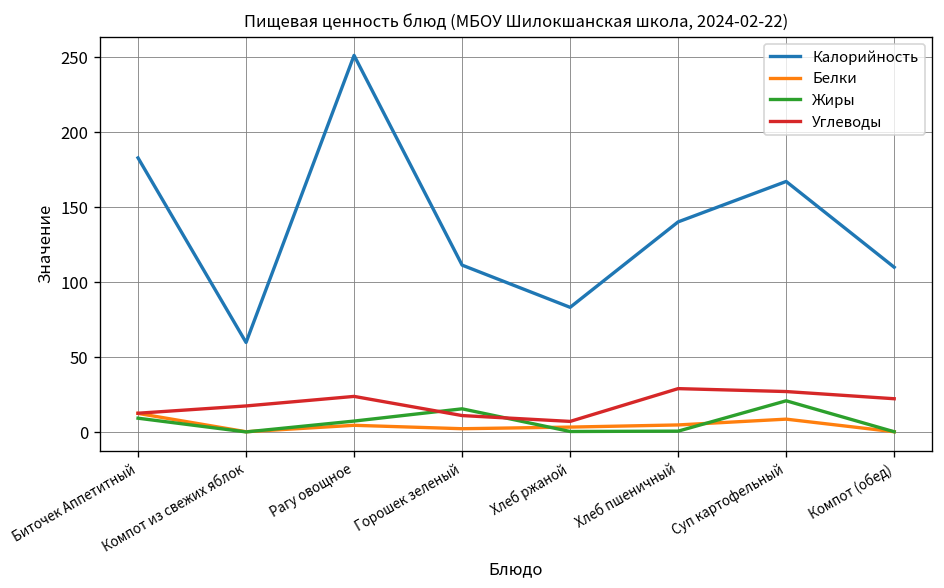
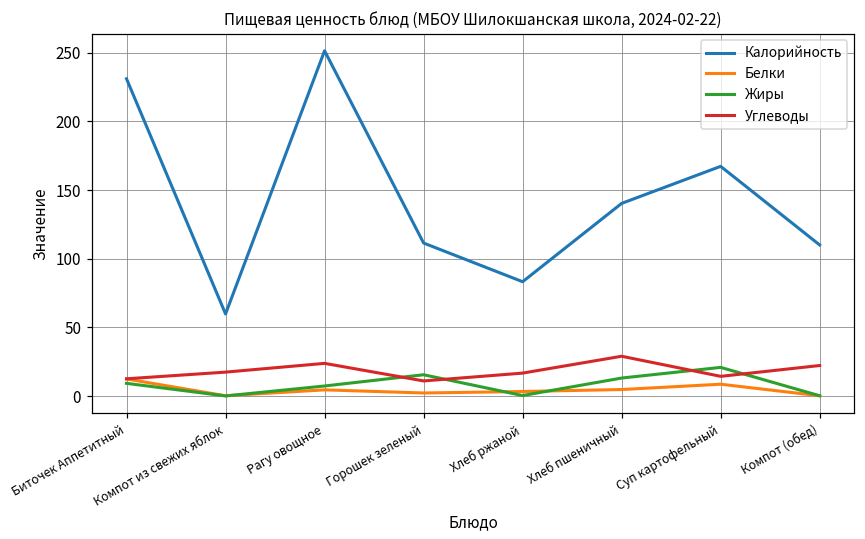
Калорийность, Биточек Аппетитный: 183 -> 231
Углеводы, Хлеб ржаной: 7 -> 17
Жиры, Хлеб пшеничный: 1 -> 13
Углеводы, Суп картофельный: 27 -> 14
